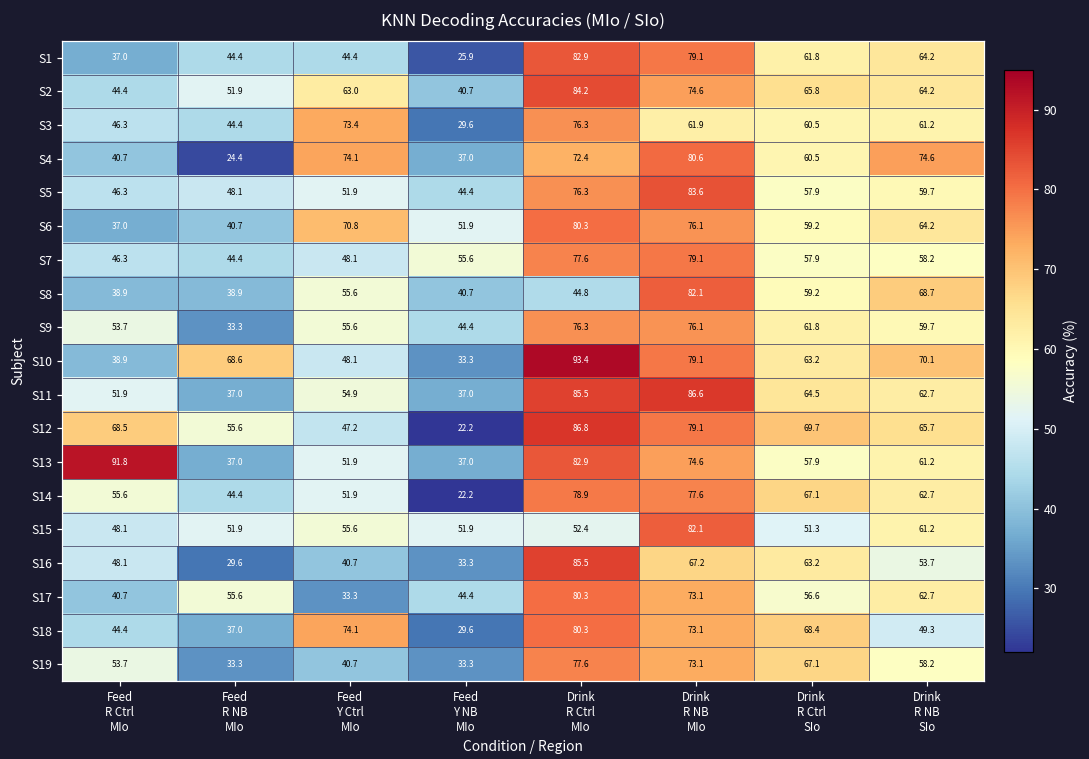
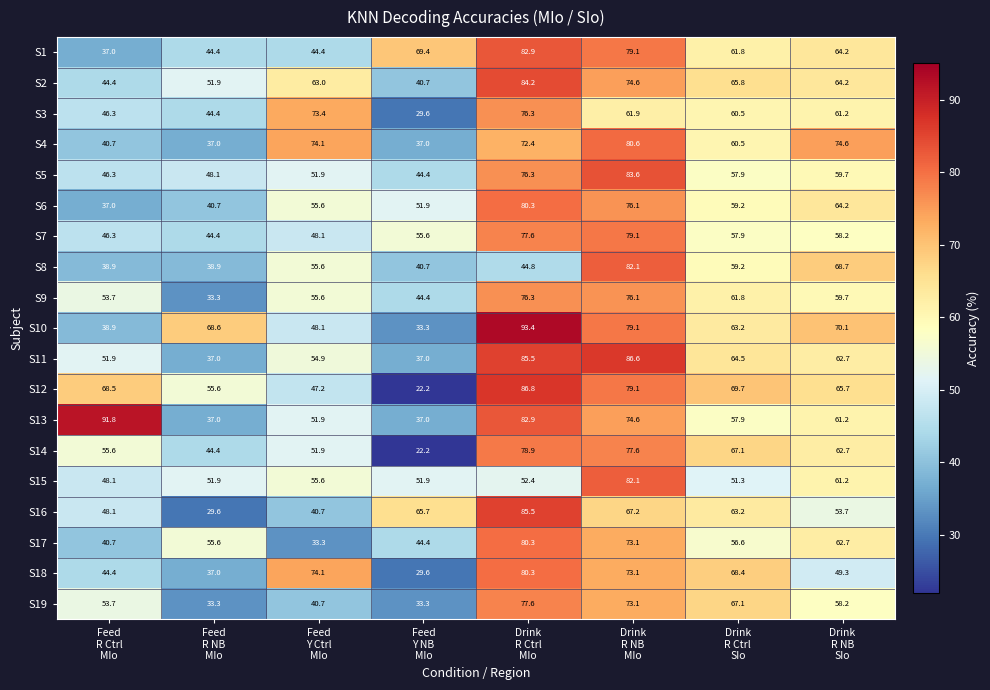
S1, Feed Y NB MIo: 25.9 -> 69.4
S4, Feed R NB MIo: 24.4 -> 37.0
S6, Feed Y Ctrl MIo: 70.8 -> 55.6
S16, Feed Y NB MIo: 33.3 -> 65.7
